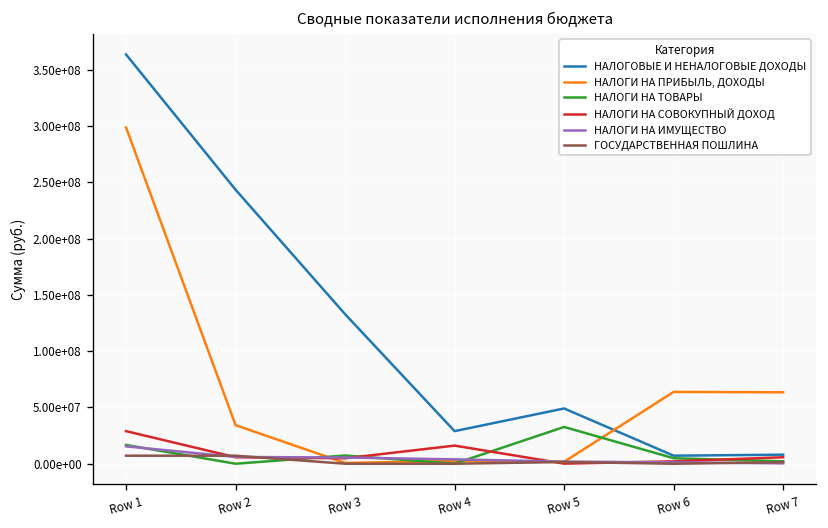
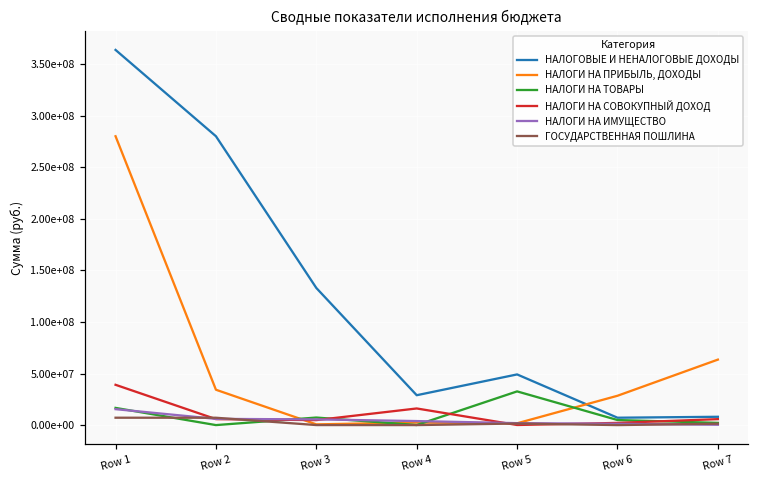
НАЛОГИ НА ПРИБЫЛЬ, ДОХОДЫ, Row 1: 300000000 -> 280000000
НАЛОГИ НА СОВОКУПНЫЙ ДОХОД, Row 1: 30000000 -> 40000000
НАЛОГОВЫЕ И НЕНАЛОГОВЫЕ ДОХОДЫ, Row 2: 240000000 -> 280000000
НАЛОГИ НА ПРИБЫЛЬ, ДОХОДЫ, Row 6: 60000000 -> 30000000
